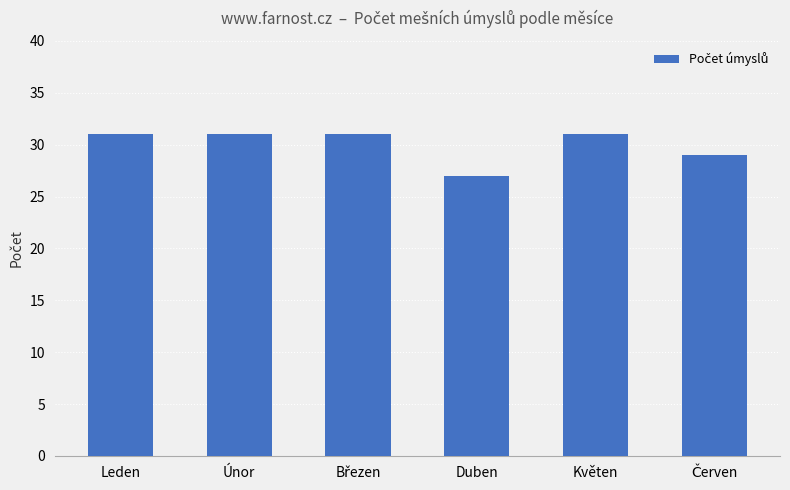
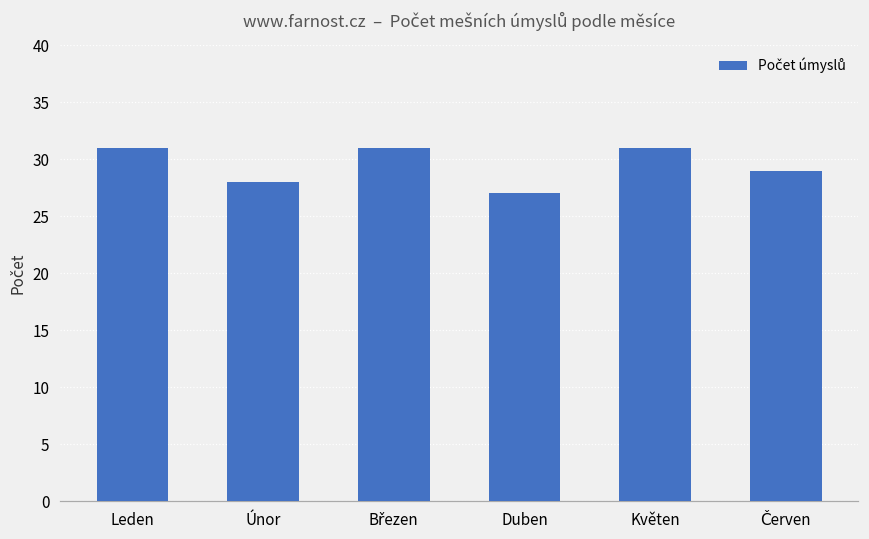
Únor: 31 -> 28
